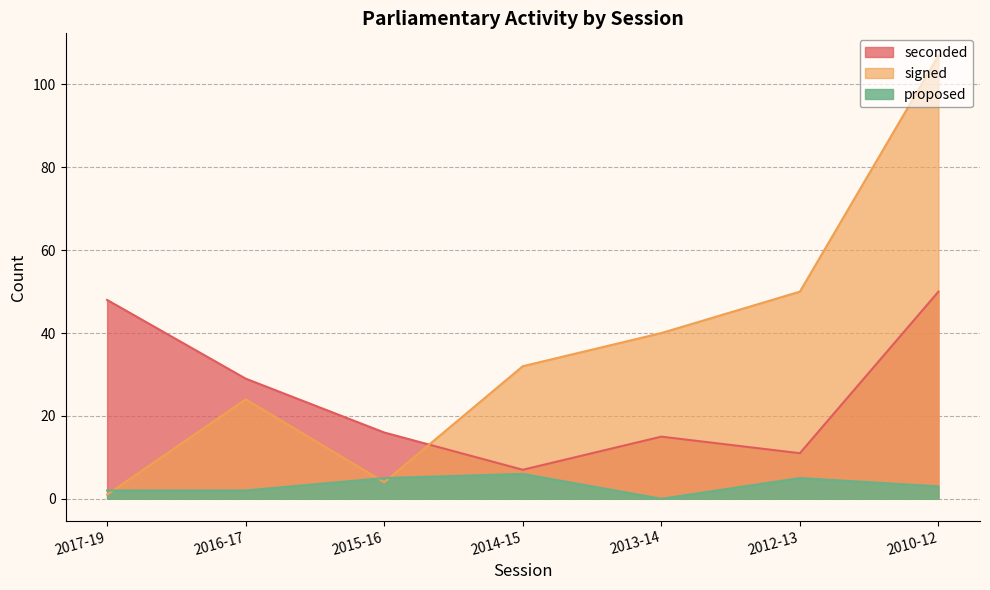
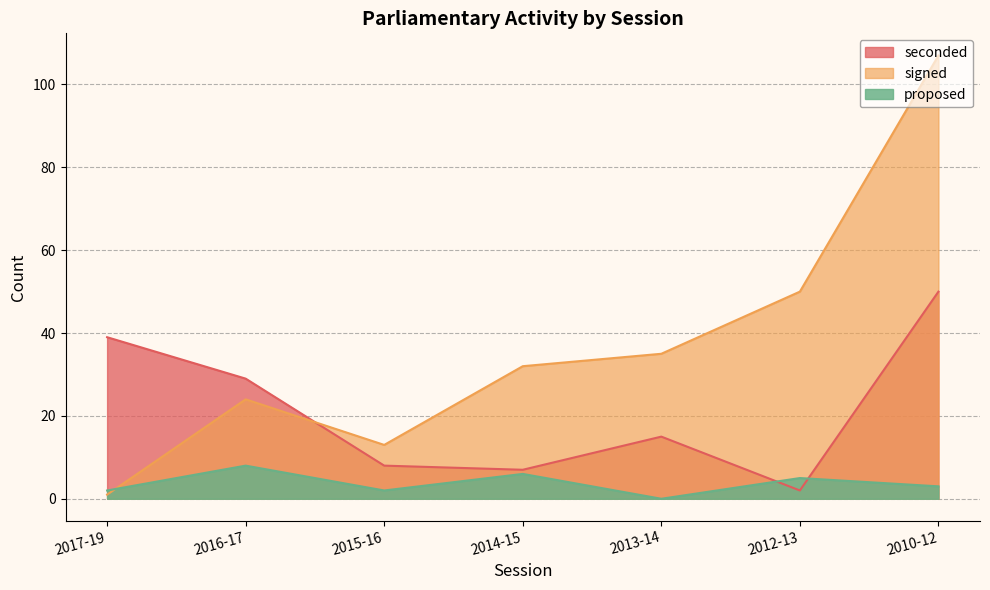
seconded, 2017-19: 48 -> 39
proposed, 2016-17: 2 -> 8
seconded, 2015-16: 16 -> 8
signed, 2015-16: 4 -> 13
proposed, 2015-16: 5 -> 2
signed, 2013-14: 40 -> 35
seconded, 2012-13: 11 -> 2
